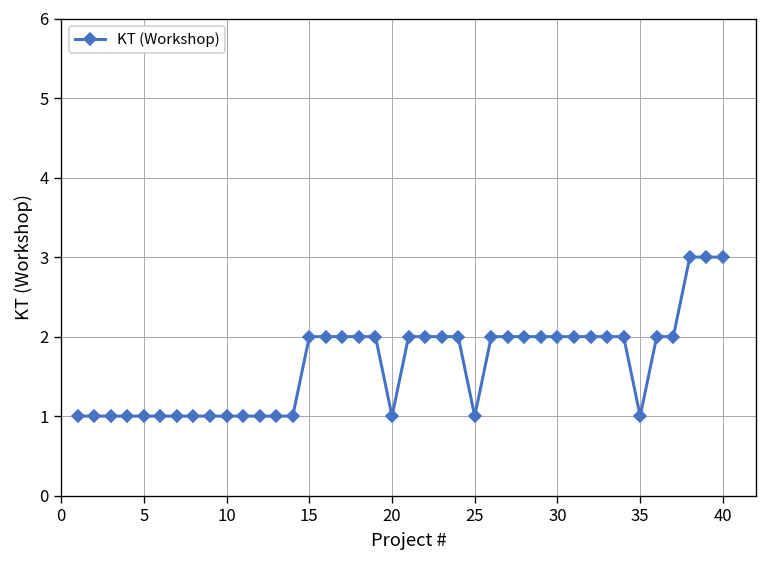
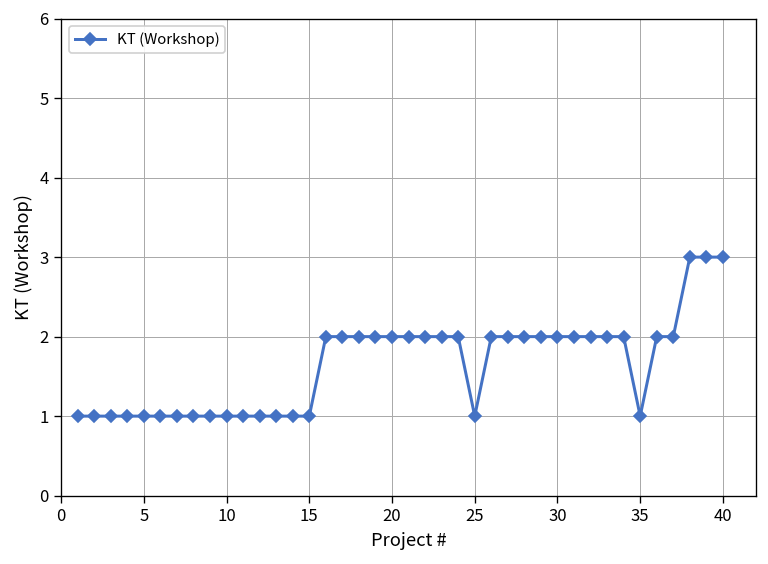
15: 2 -> 1
20: 1 -> 2
